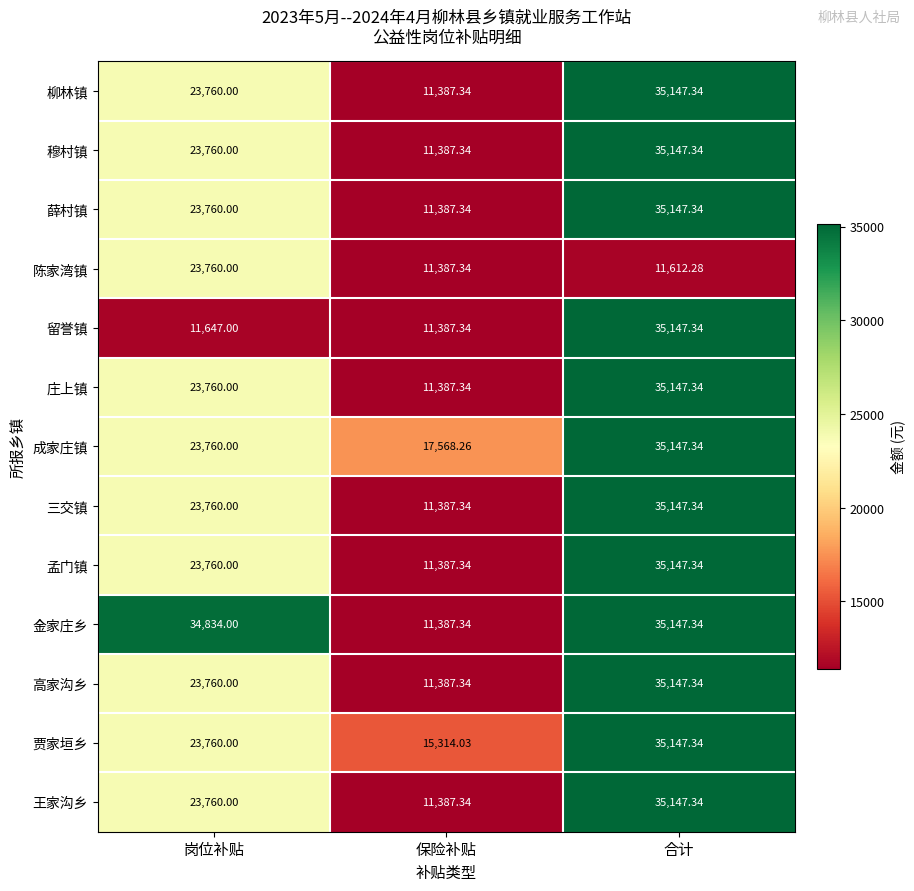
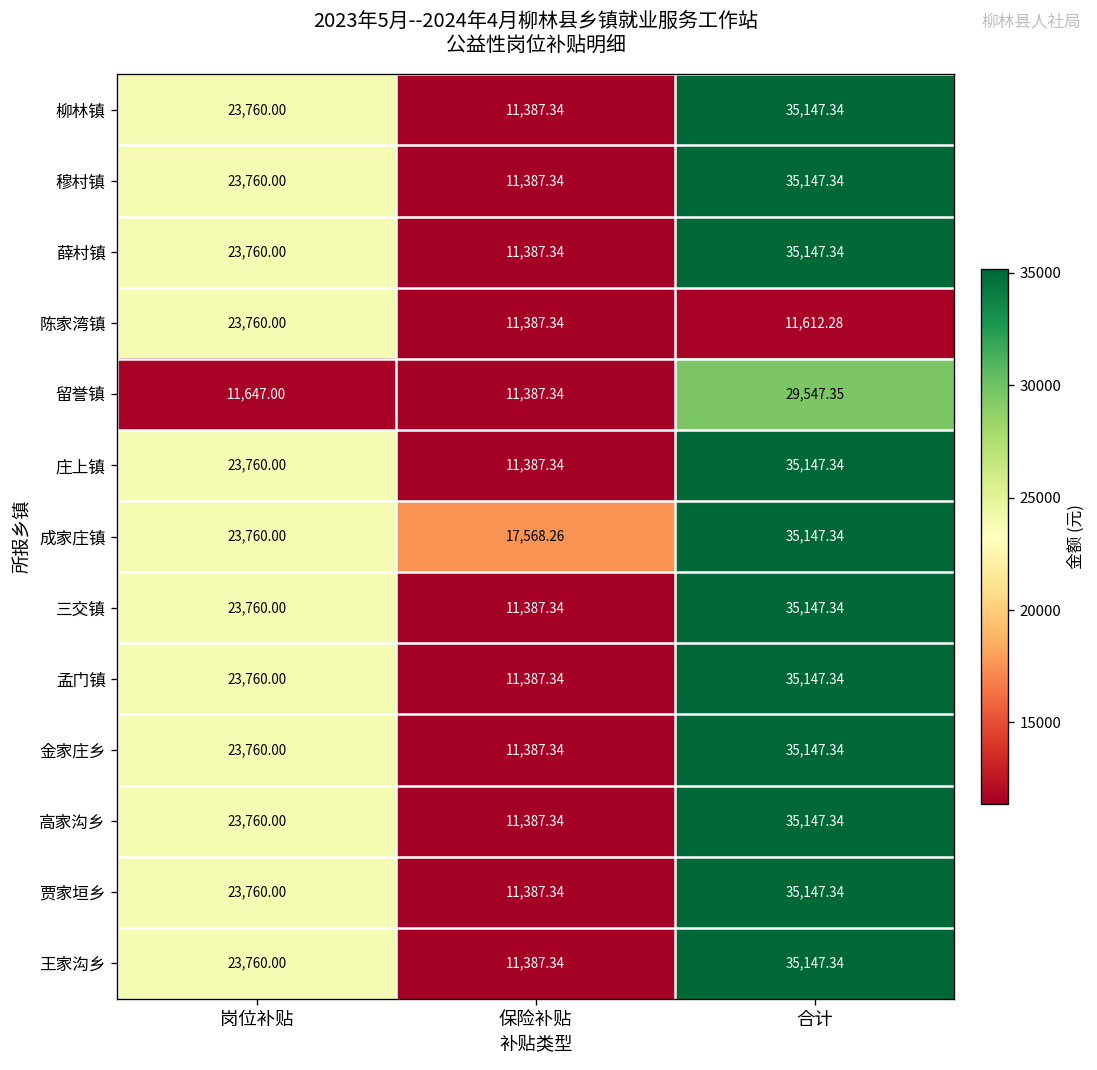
留誉镇, 合计: 35,147.34 -> 29,547.35
金家庄乡, 岗位补贴: 34,834.00 -> 23,760.00
贾家垣乡, 保险补贴: 15,314.03 -> 11,387.34
